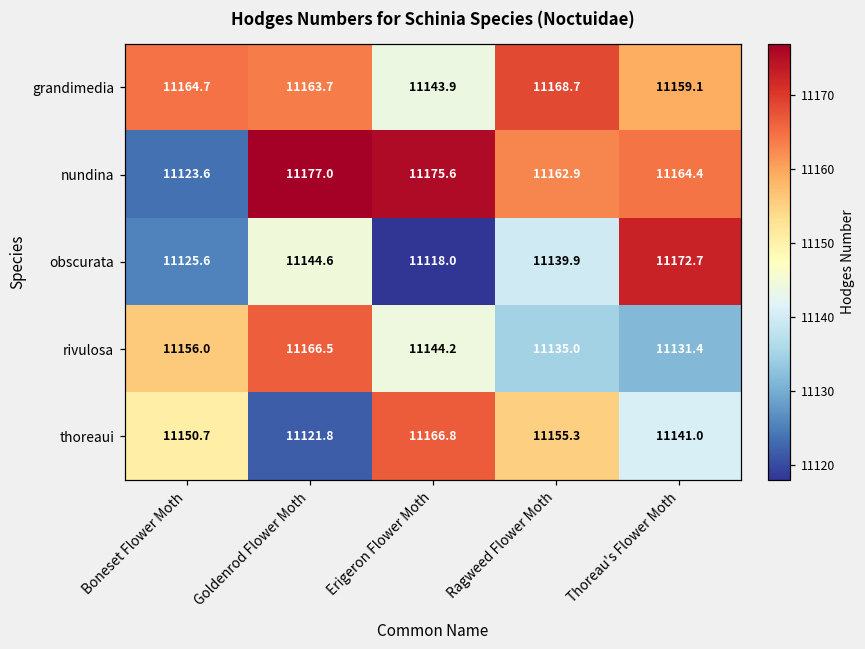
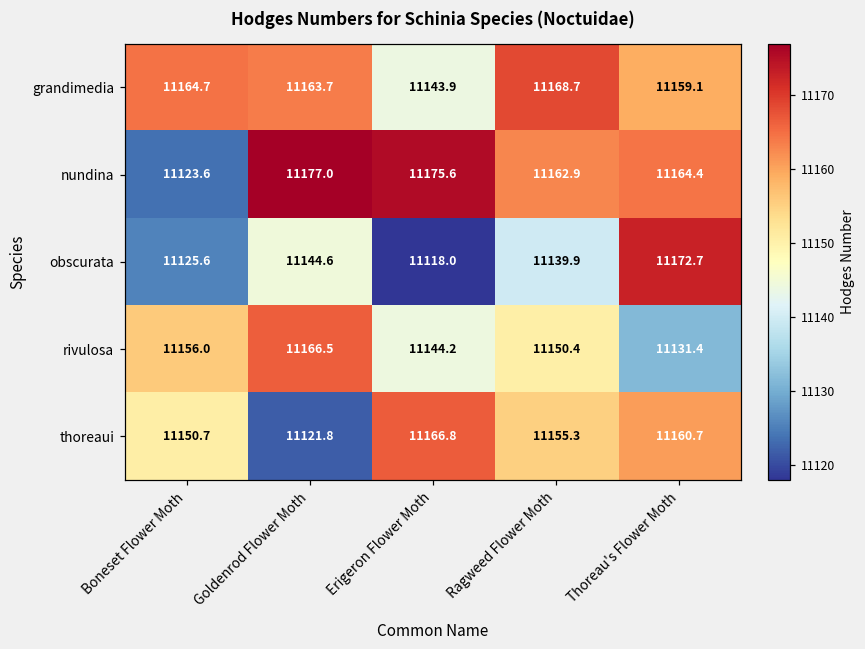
rivulosa, Ragweed Flower Moth: 11135.0 -> 11150.4
thoreaui, Thoreau's Flower Moth: 11141.0 -> 11160.7
